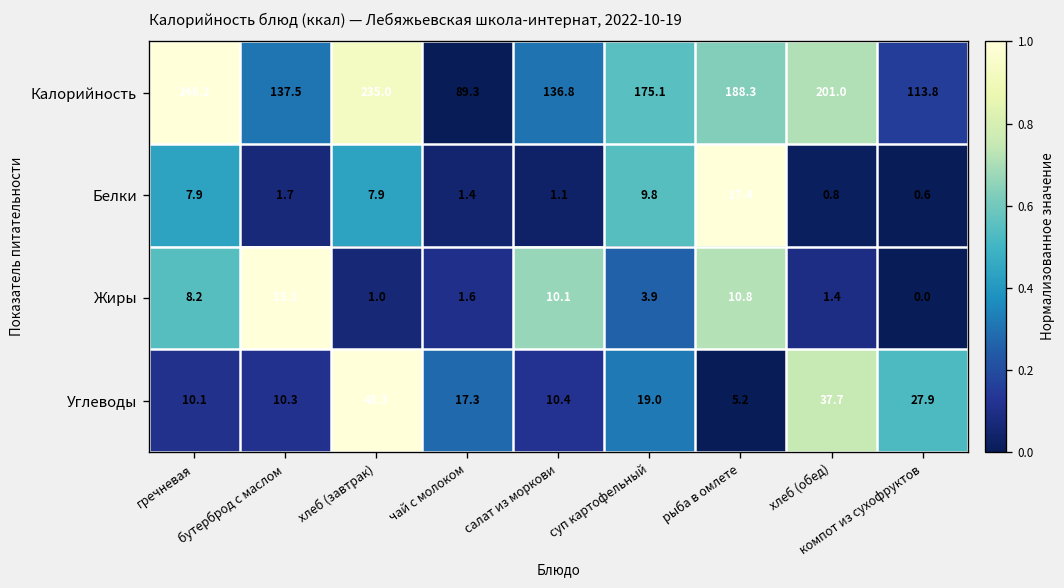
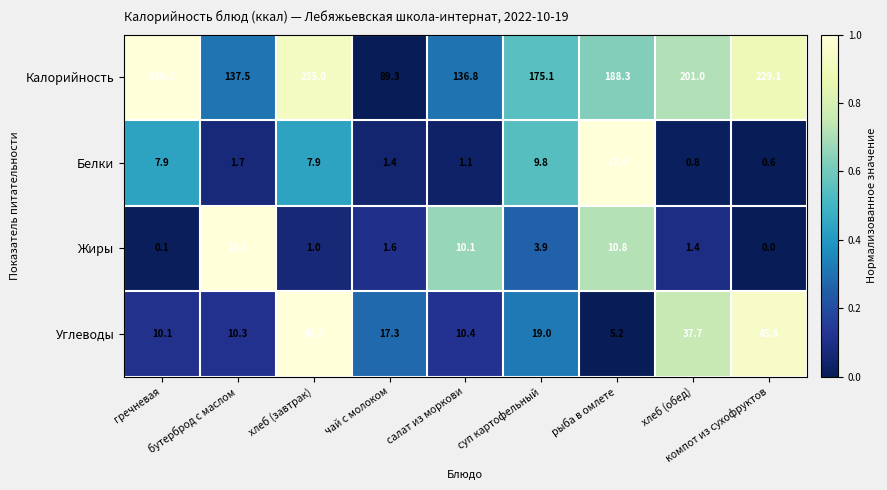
Калорийность, компот из сухофруктов: 113.8 -> 229.1
Жиры, гречневая: 8.2 -> 0.1
Углеводы, компот из сухофруктов: 27.9 -> 45.8
